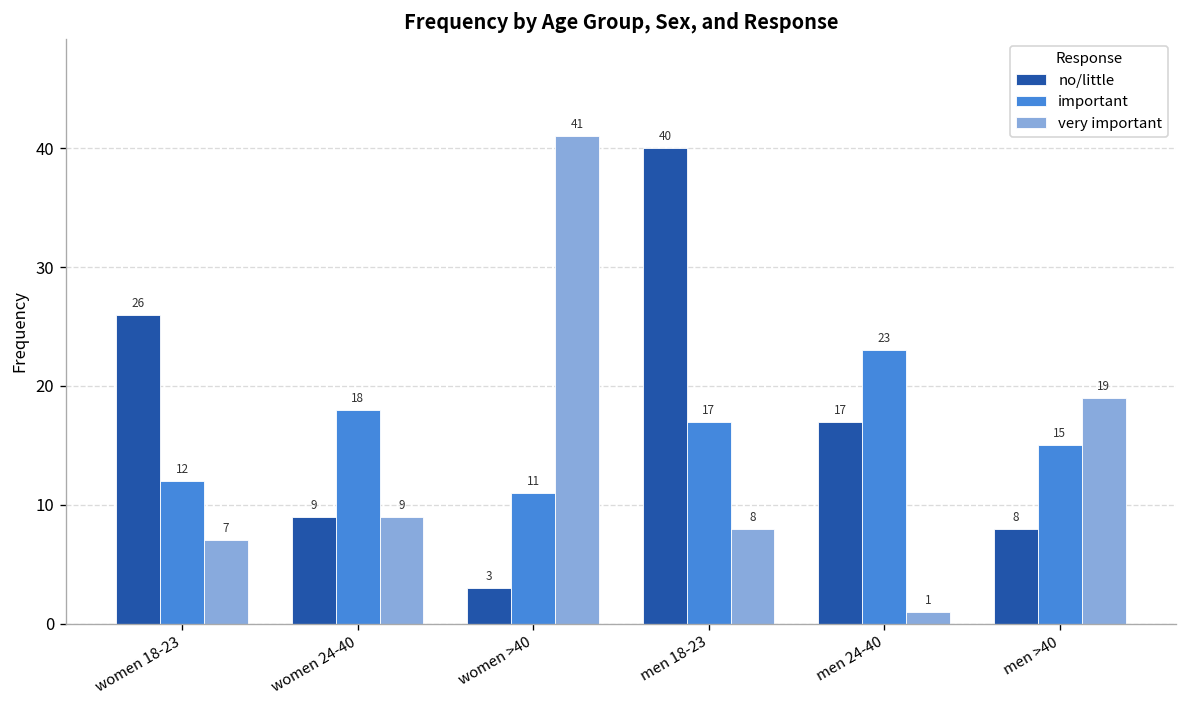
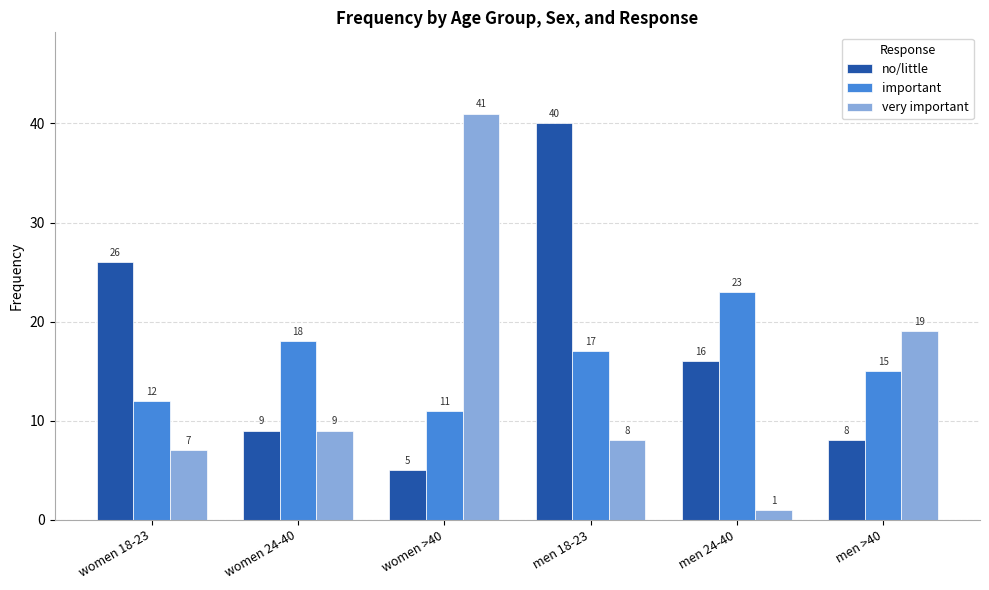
no/little, women >40: 3 -> 5
no/little, men 24-40: 17 -> 16
